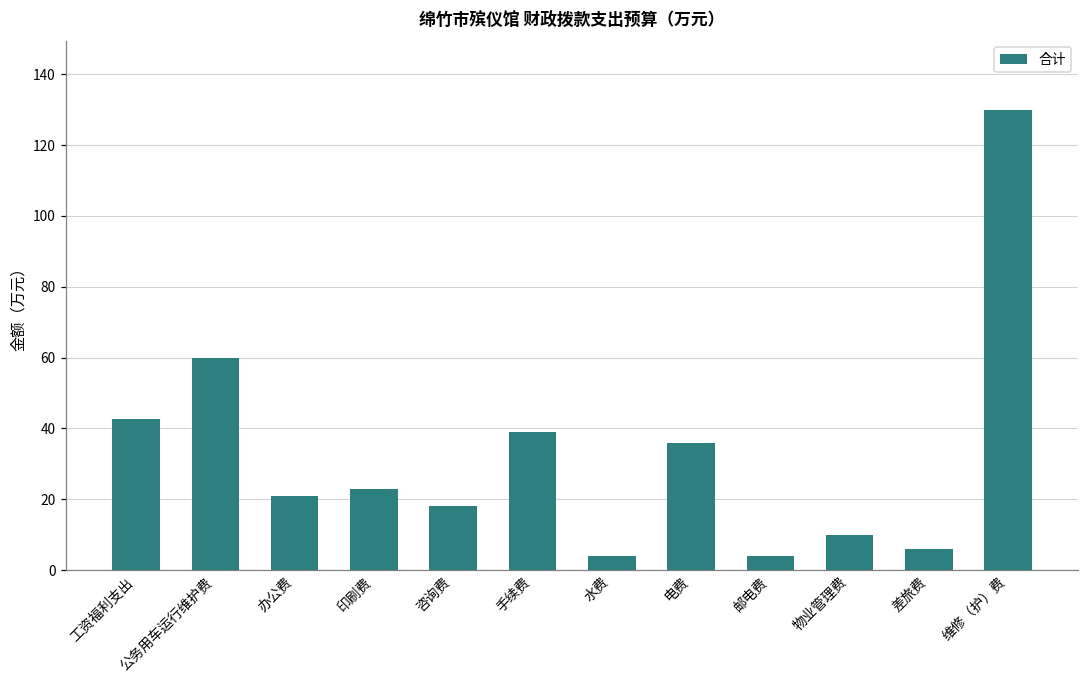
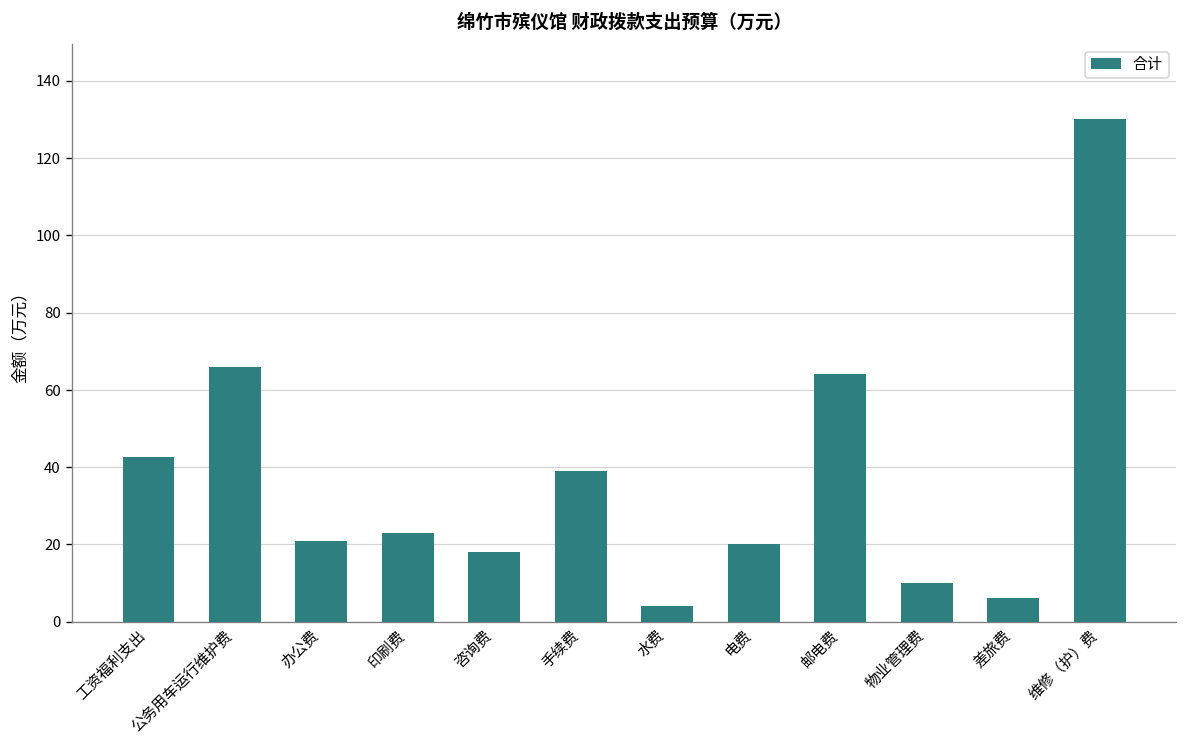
公务用车运行维护费: 60 -> 66
电费: 36 -> 20
邮电费: 4 -> 64
